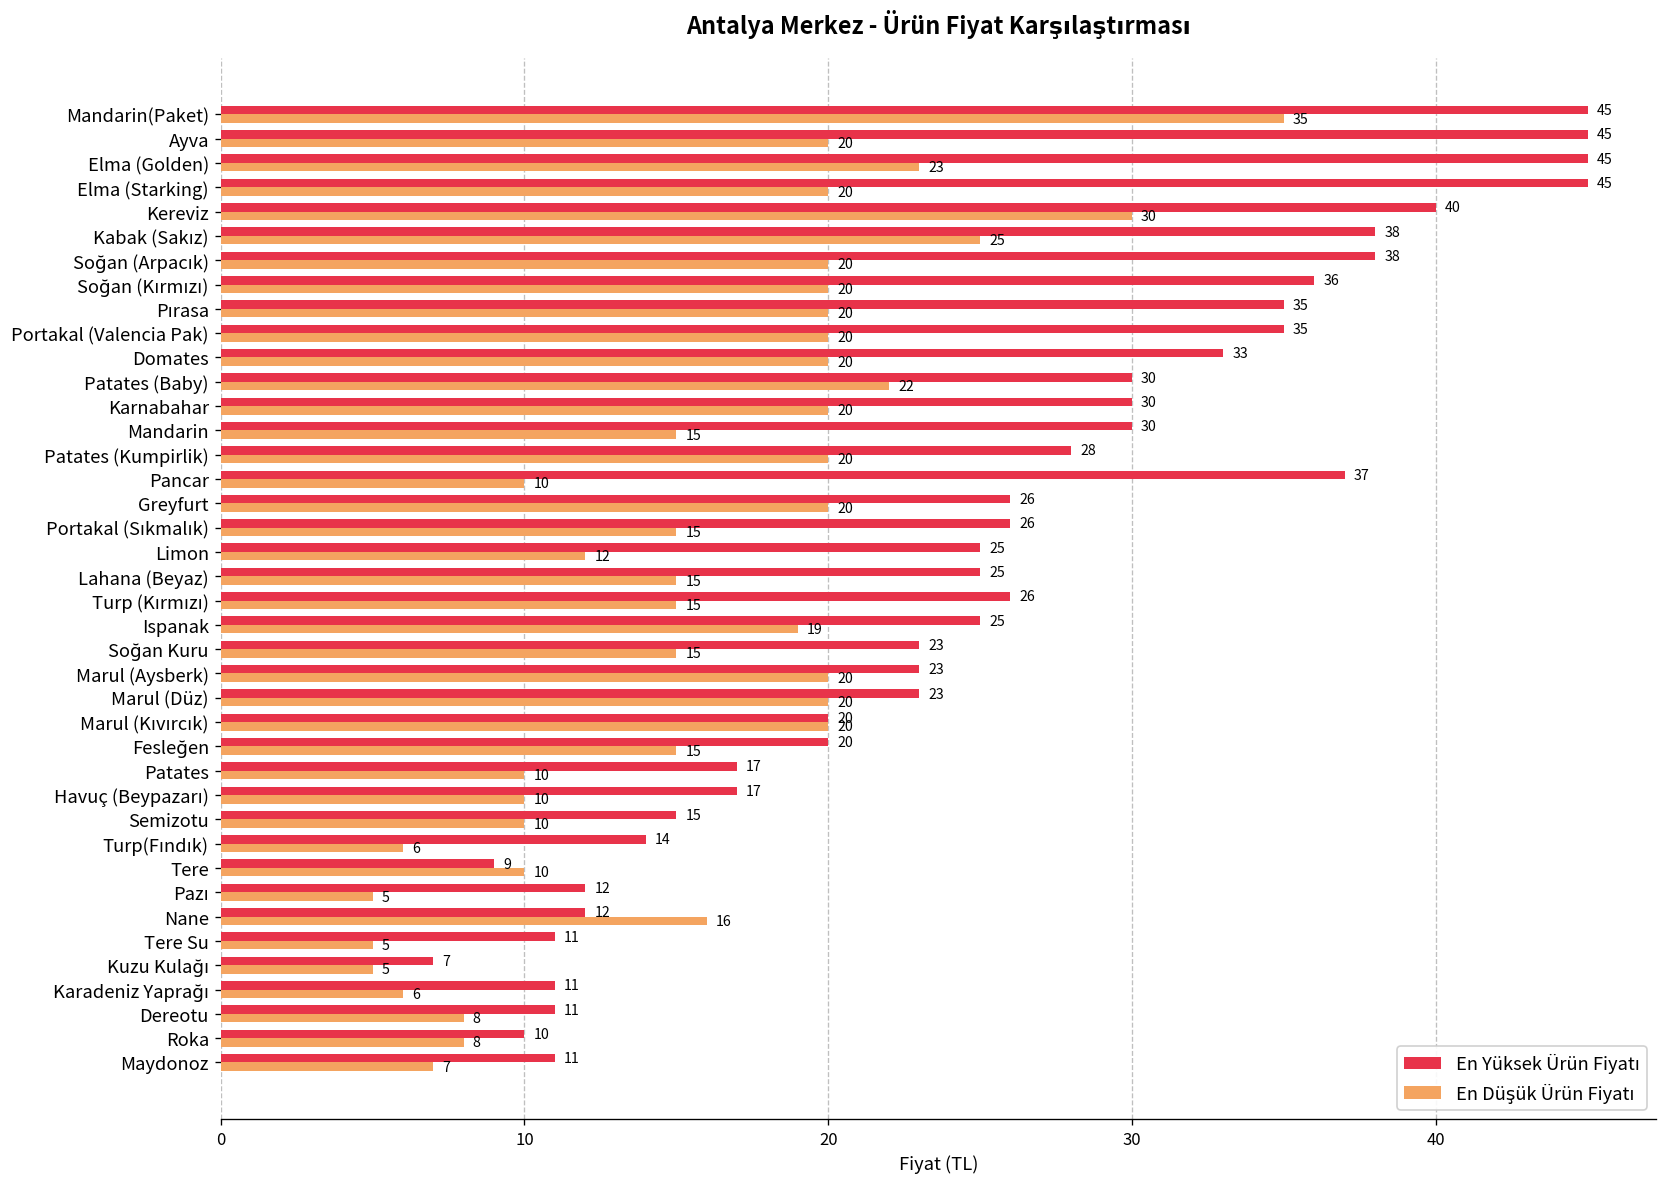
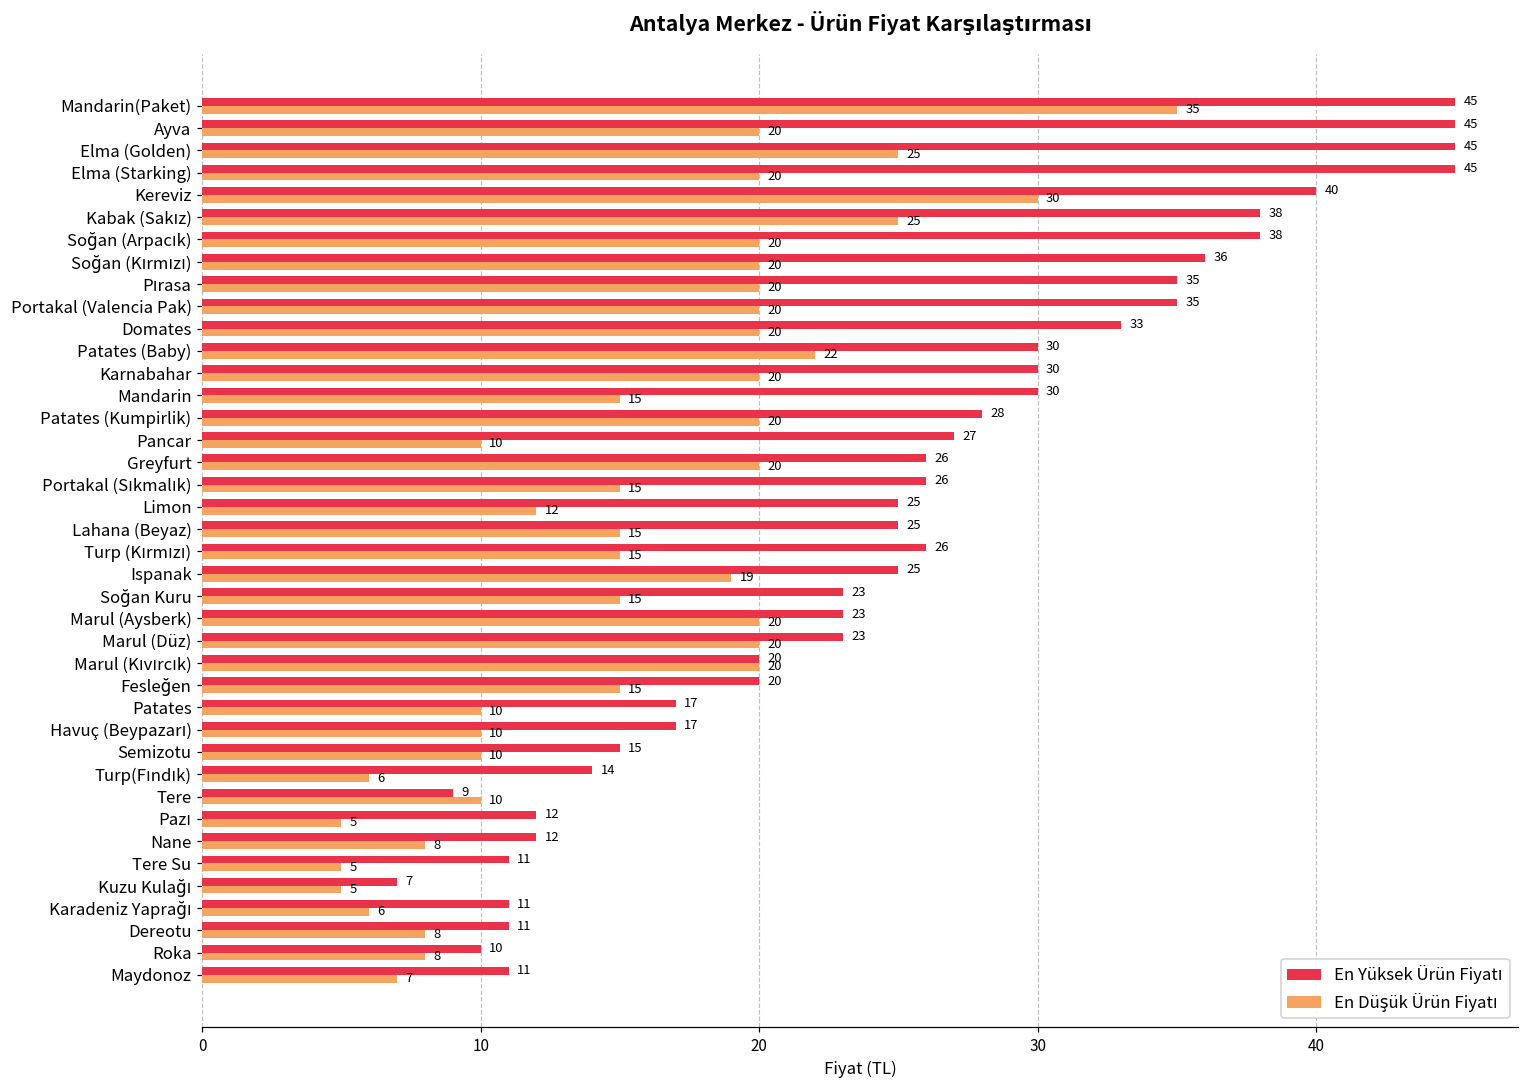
En Düşük Ürün Fiyatı, Elma (Golden): 23 -> 25
En Yüksek Ürün Fiyatı, Pancar: 37 -> 27
En Düşük Ürün Fiyatı, Nane: 16 -> 8
